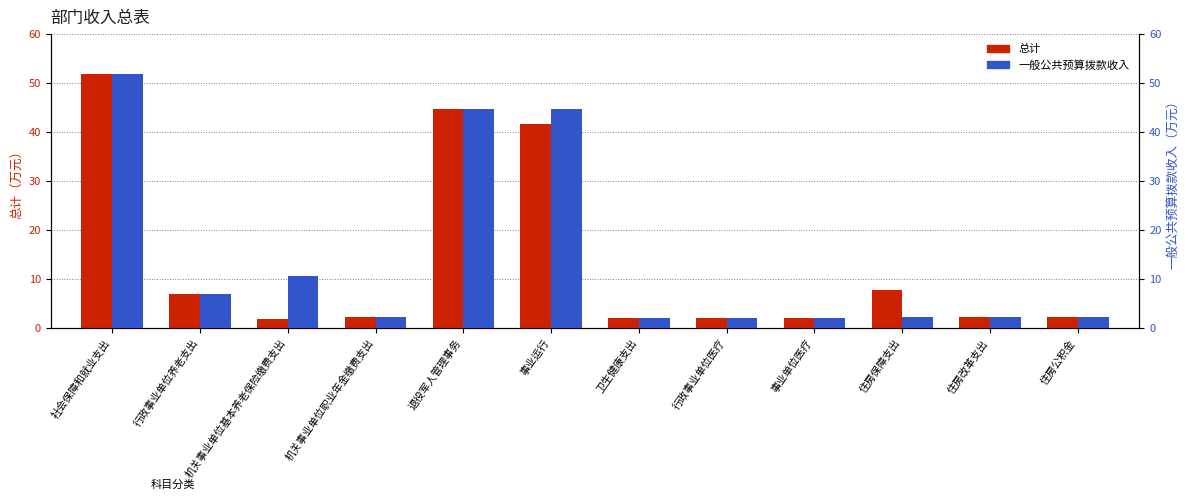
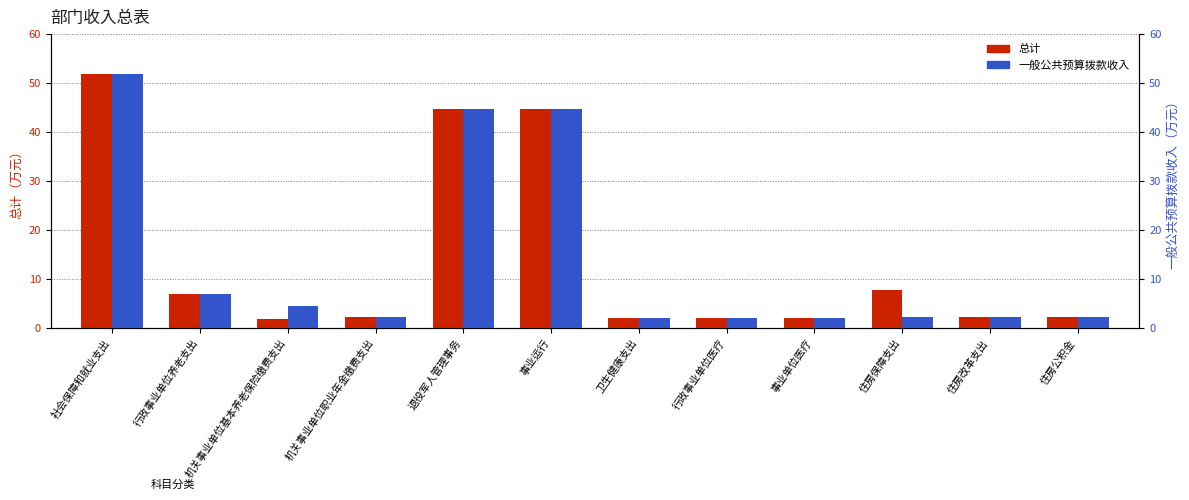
总计, 事业运行: 42 -> 45
一般公共预算拨款收入, 机关事业单位基本养老保险缴费支出: 11 -> 5
